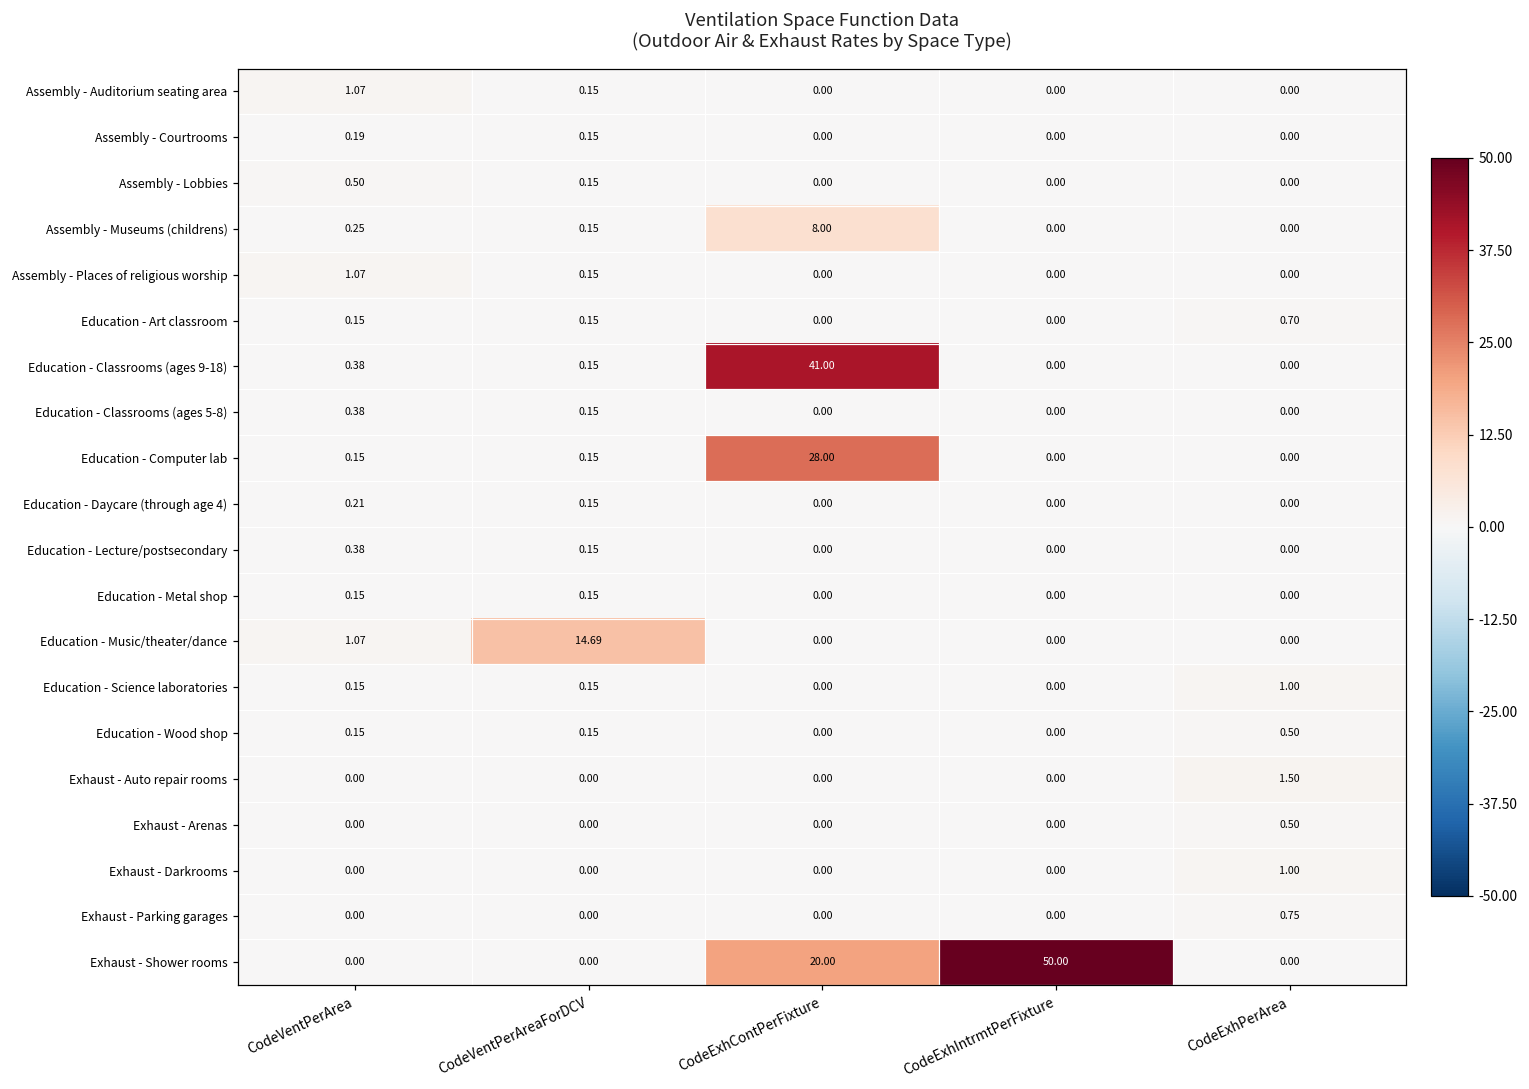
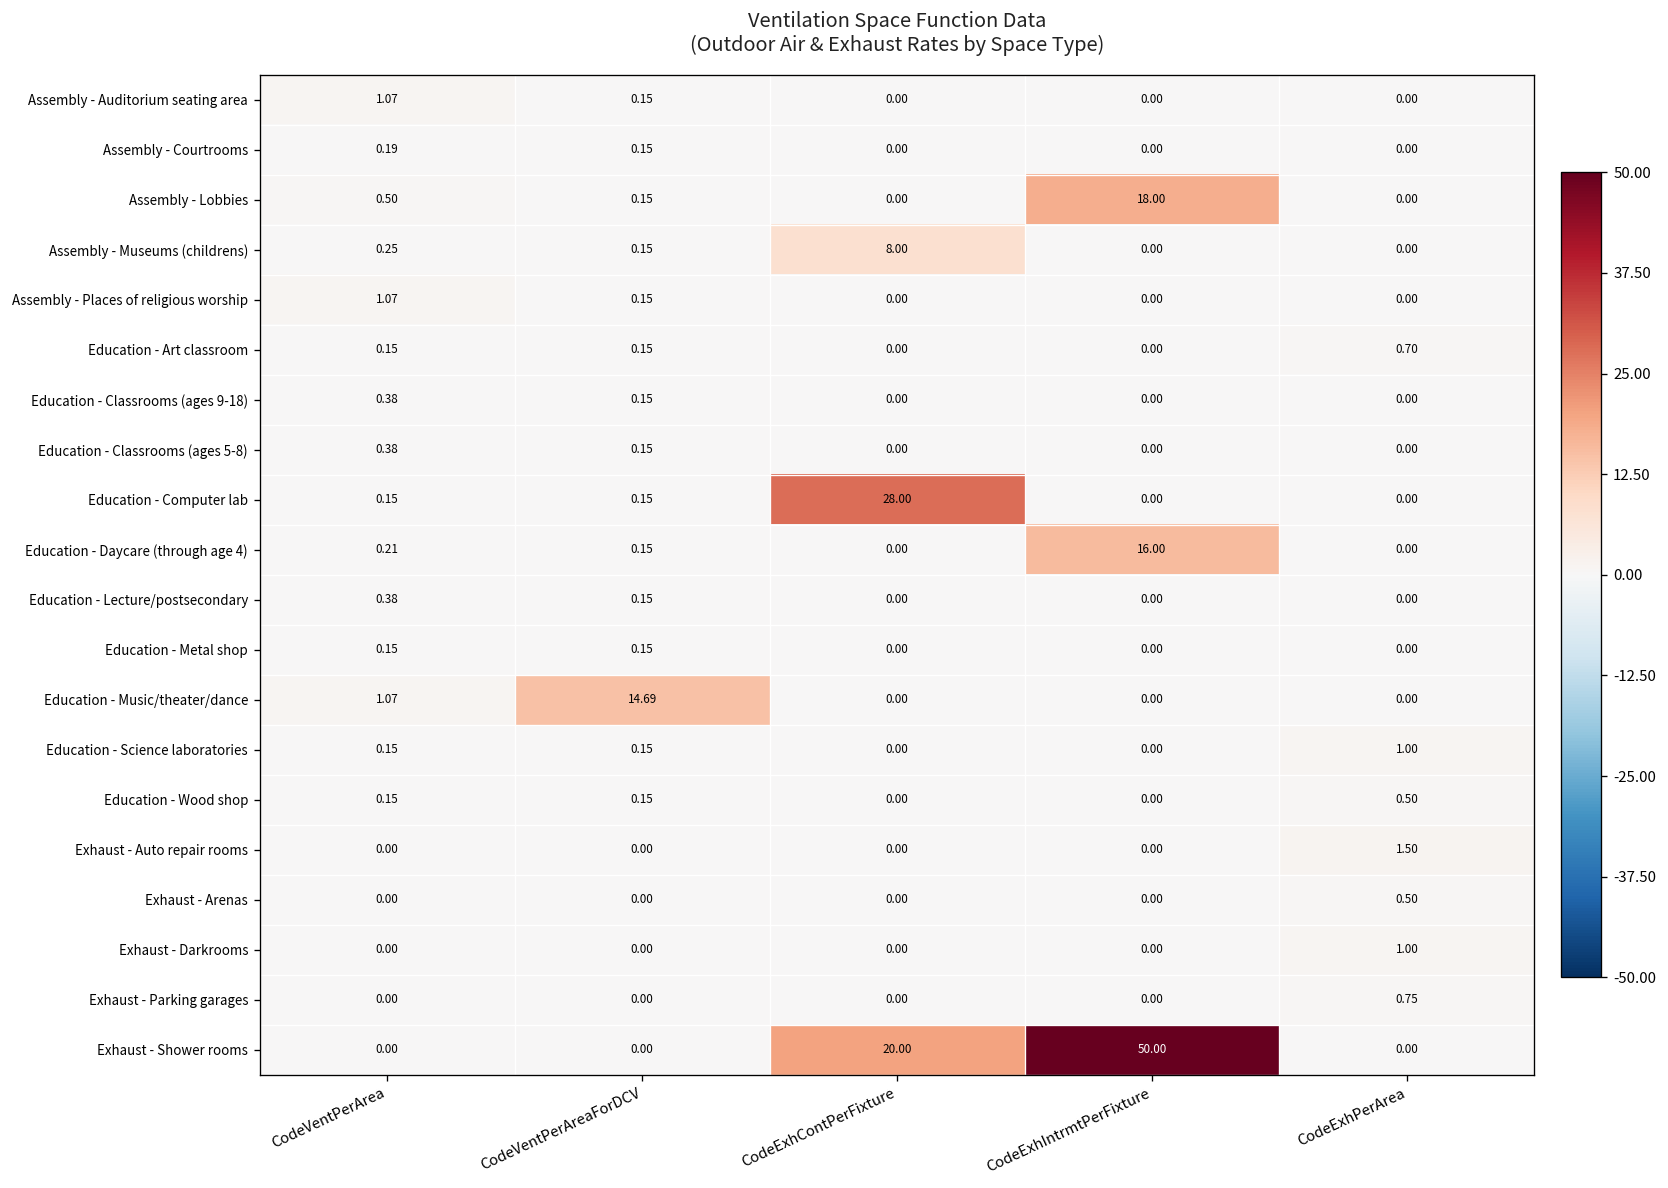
Assembly - Lobbies, CodeExhIntrmtPerFixture: 0.00 -> 18.00
Education - Classrooms (ages 9-18), CodeExhContPerFixture: 41.00 -> 0.00
Education - Daycare (through age 4), CodeExhIntrmtPerFixture: 0.00 -> 16.00
